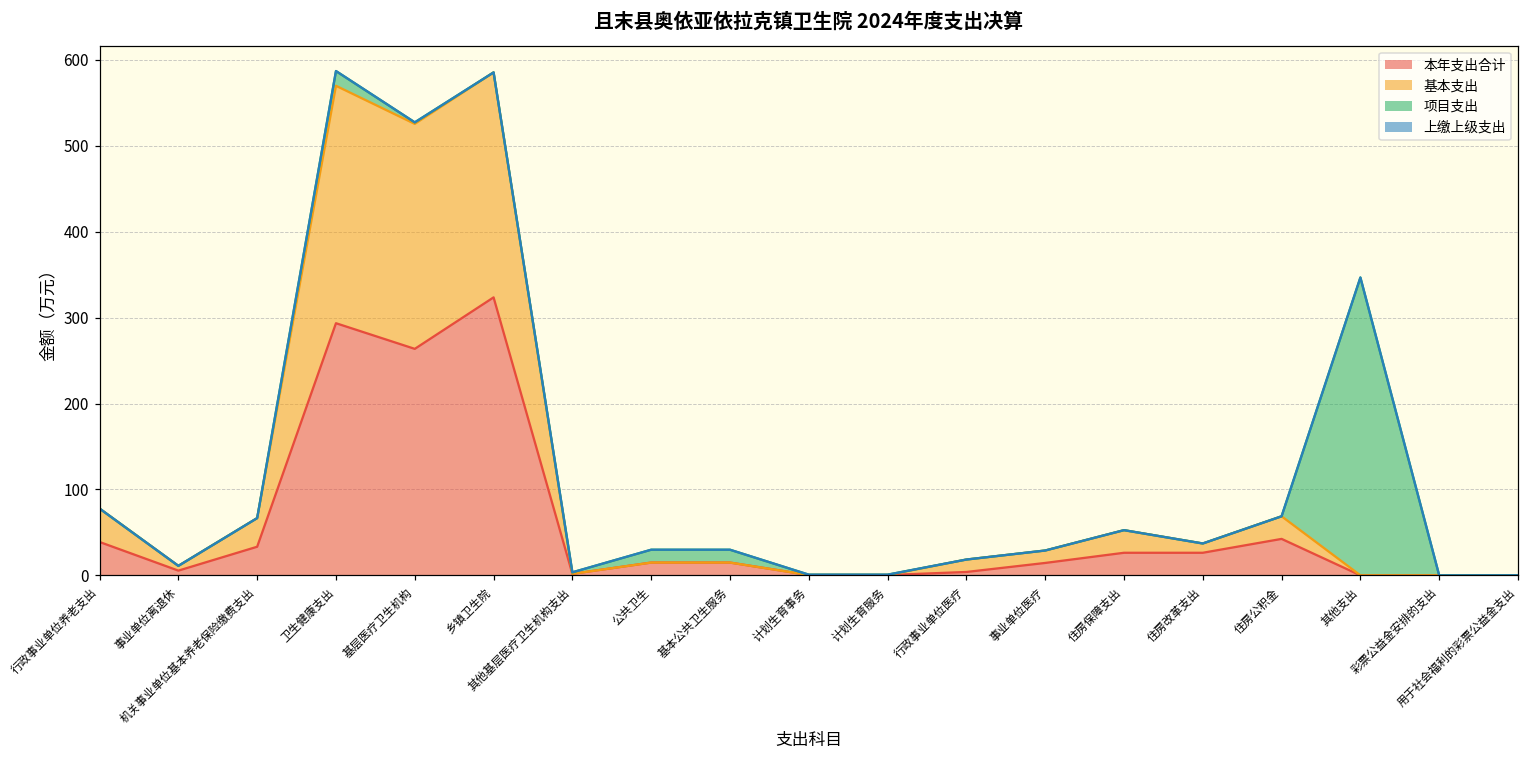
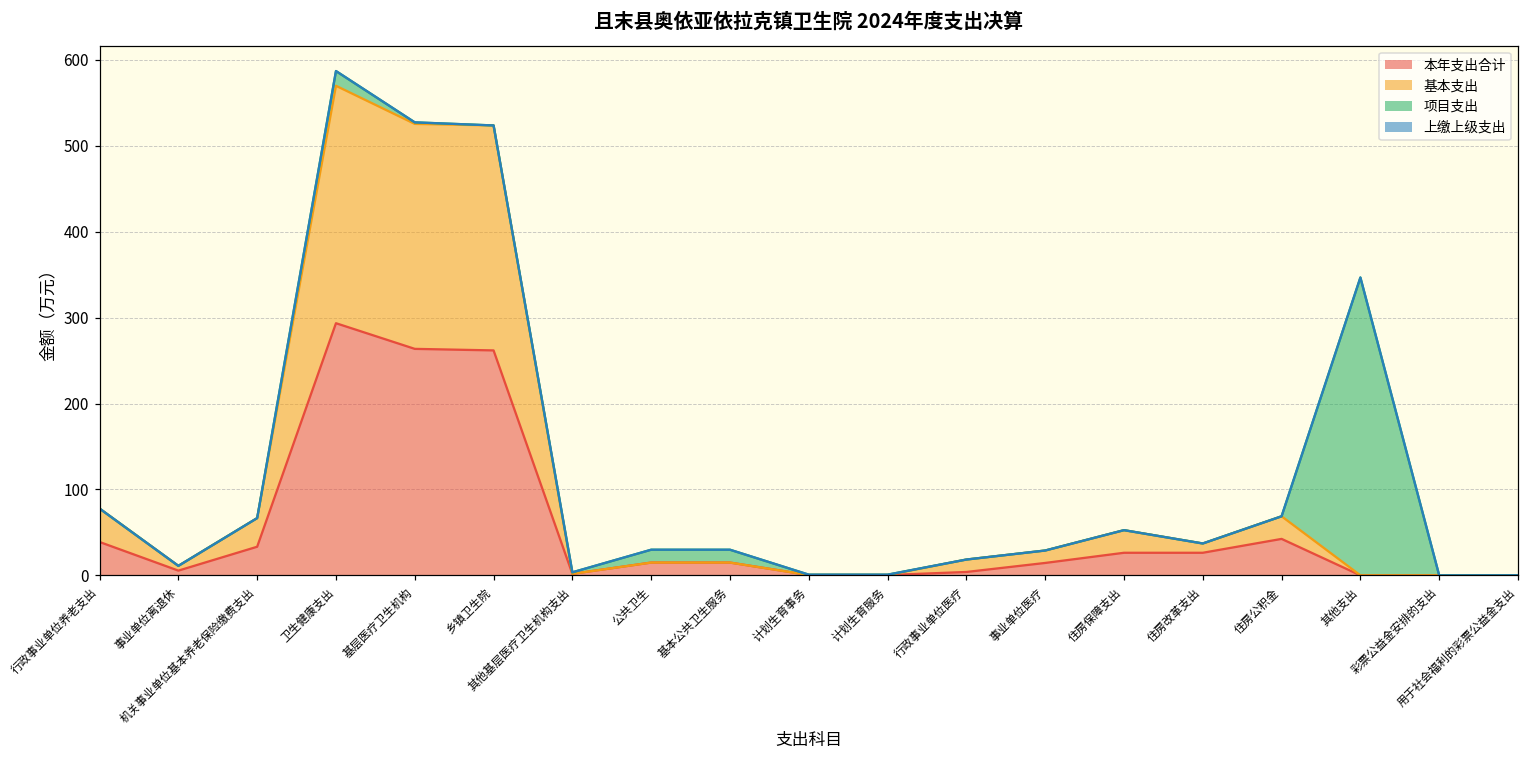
本年支出合计, 乡镇卫生院: 320 -> 260
